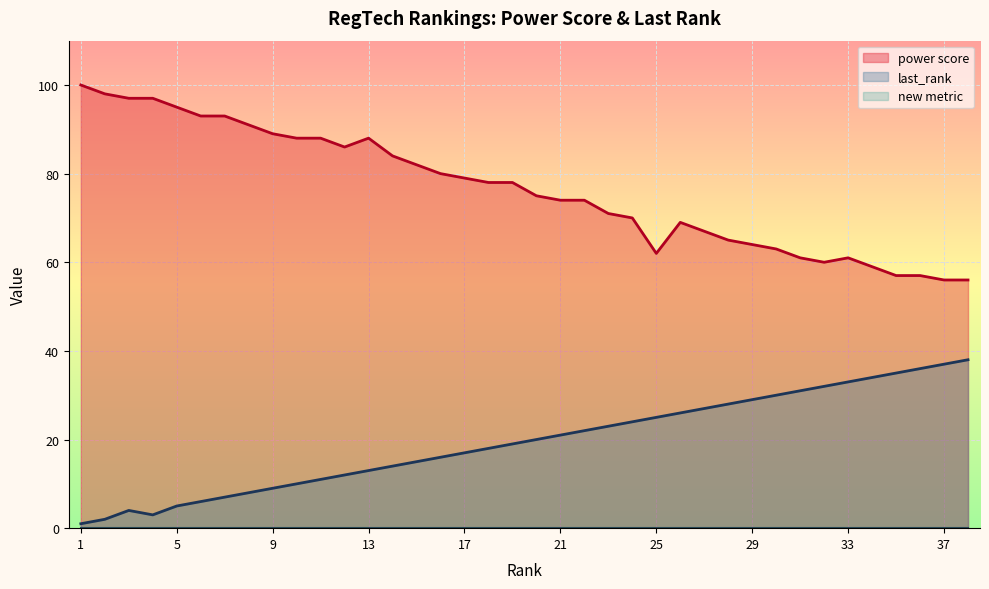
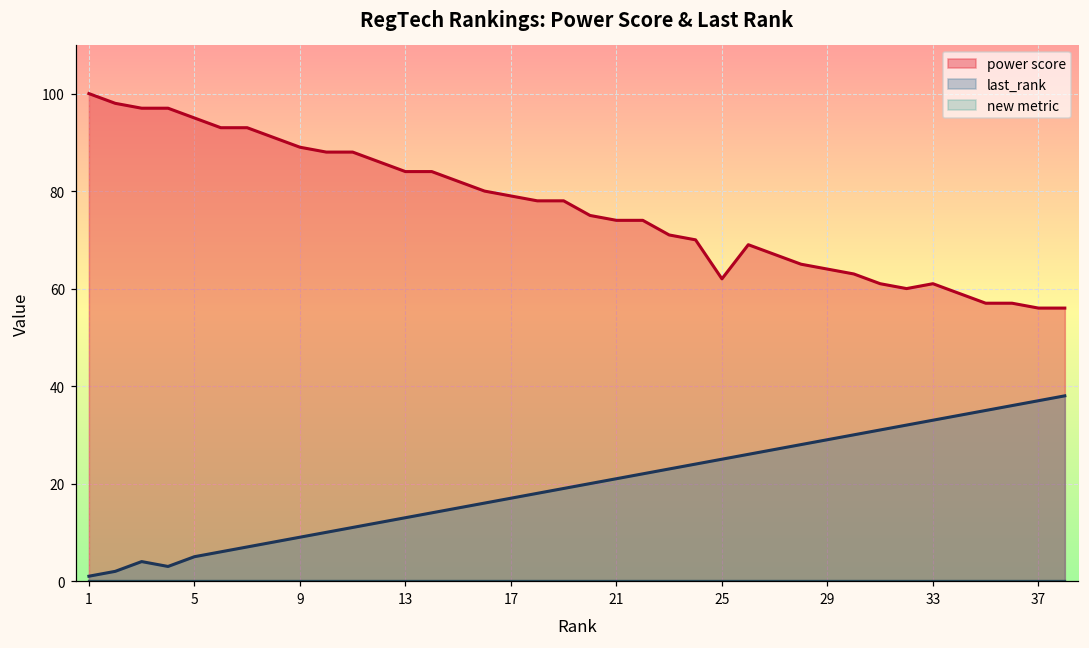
power score, 13: 88 -> 84
